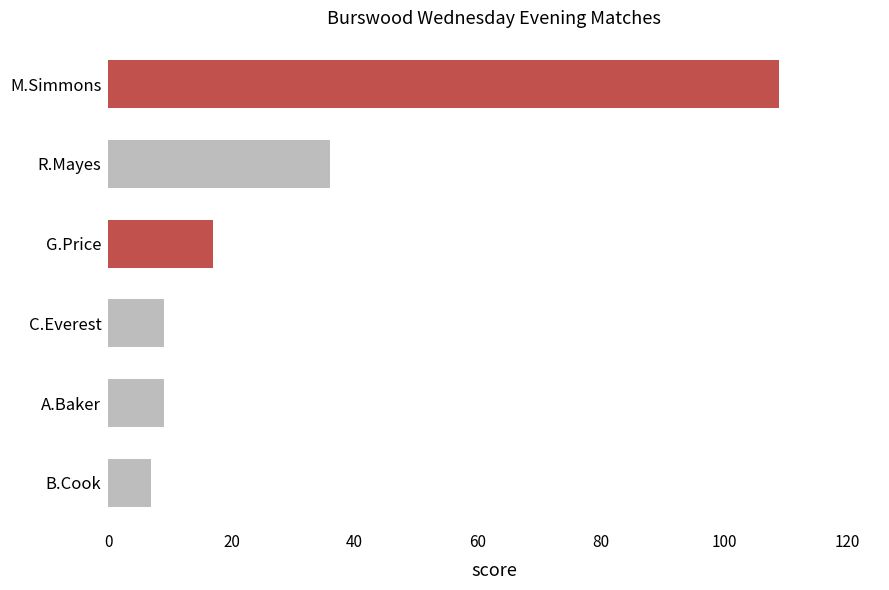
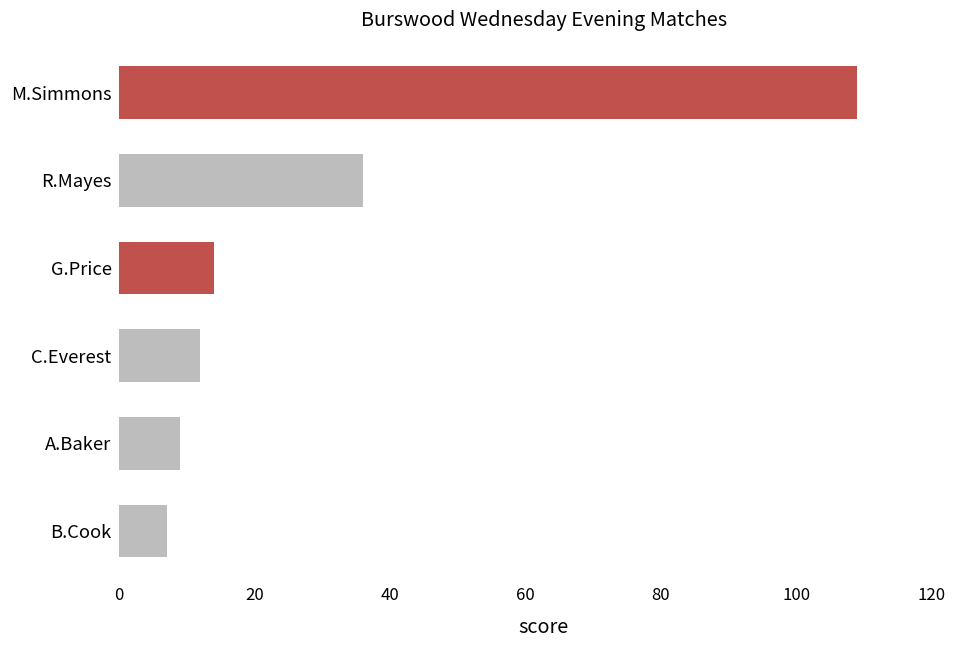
G.Price: 17 -> 14
C.Everest: 9 -> 12
